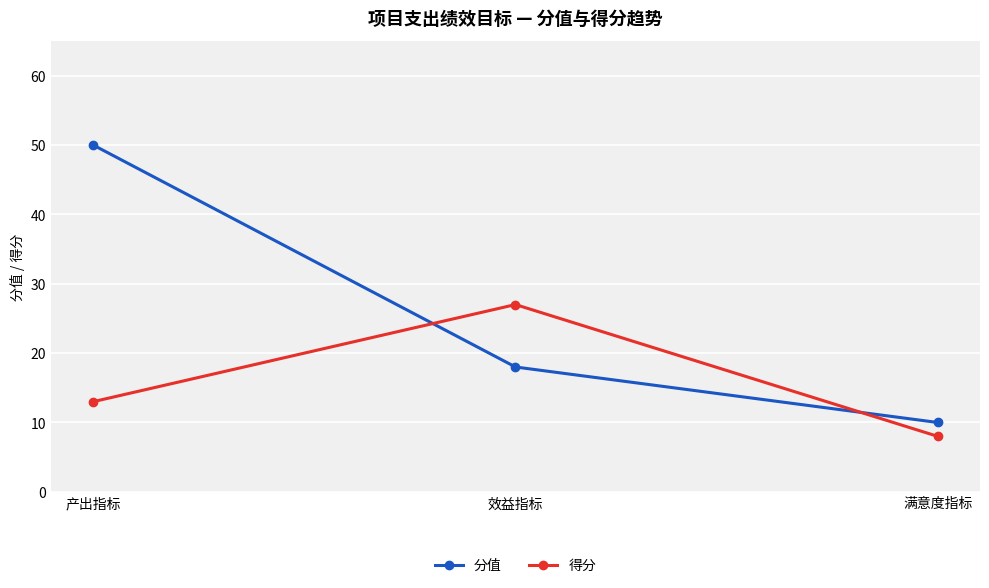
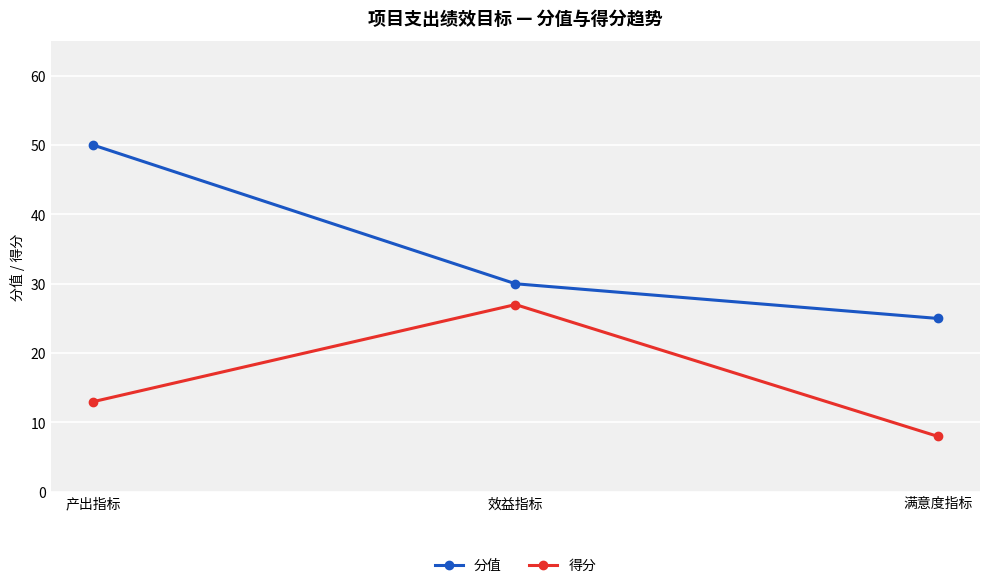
分值, 效益指标: 18 -> 30
分值, 满意度指标: 10 -> 25
